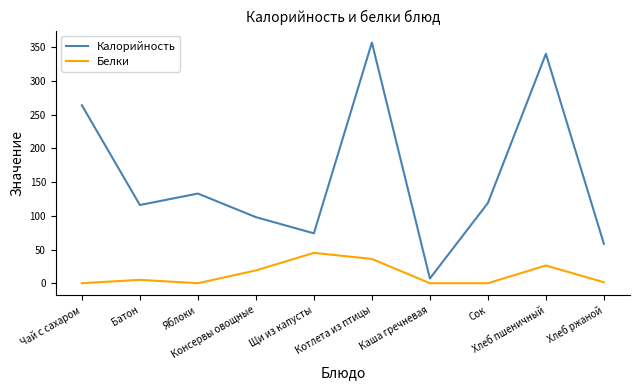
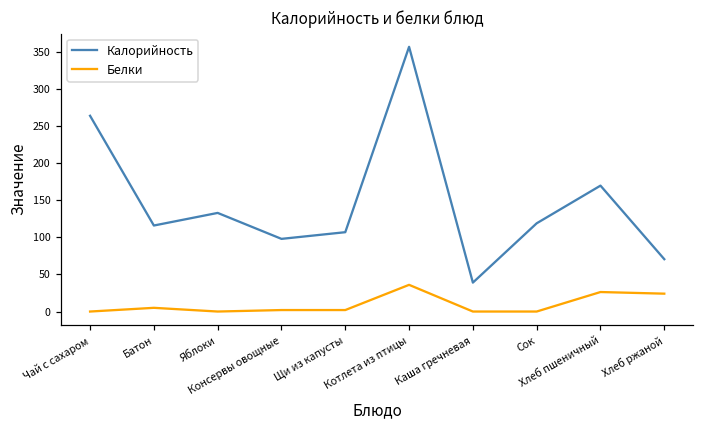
Белки, Консервы овощные: 20 -> 0
Калорийность, Щи из капусты: 70 -> 110
Белки, Щи из капусты: 50 -> 0
Калорийность, Каша гречневая: 10 -> 40
Калорийность, Хлеб пшеничный: 340 -> 170
Калорийность, Хлеб ржаной: 60 -> 70
Белки, Хлеб ржаной: 0 -> 20
